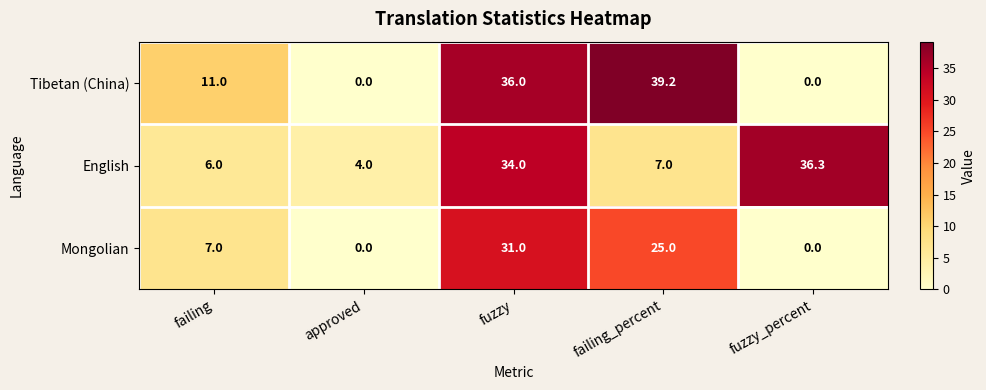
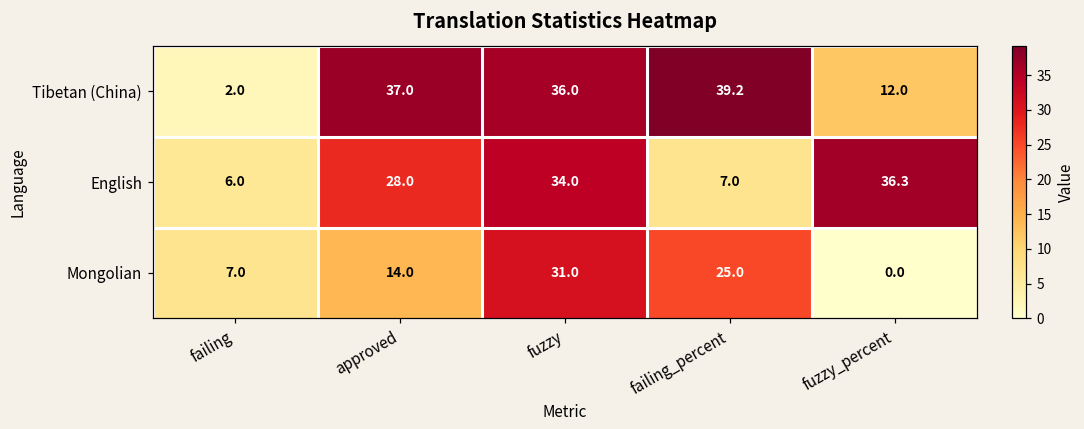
Tibetan (China), failing: 11.0 -> 2.0
Tibetan (China), approved: 0.0 -> 37.0
Tibetan (China), fuzzy_percent: 0.0 -> 12.0
English, approved: 4.0 -> 28.0
Mongolian, approved: 0.0 -> 14.0
